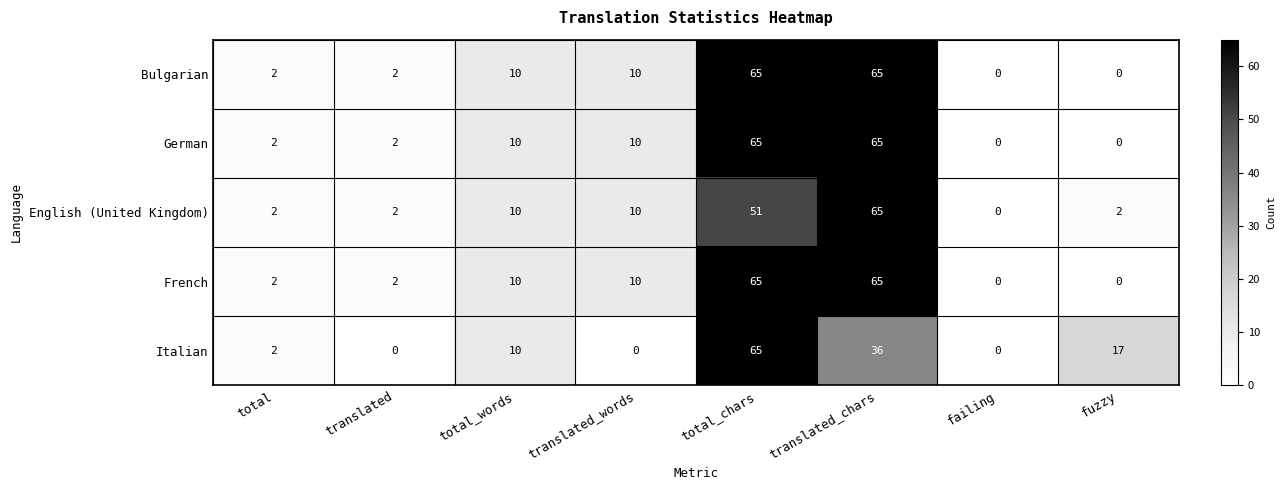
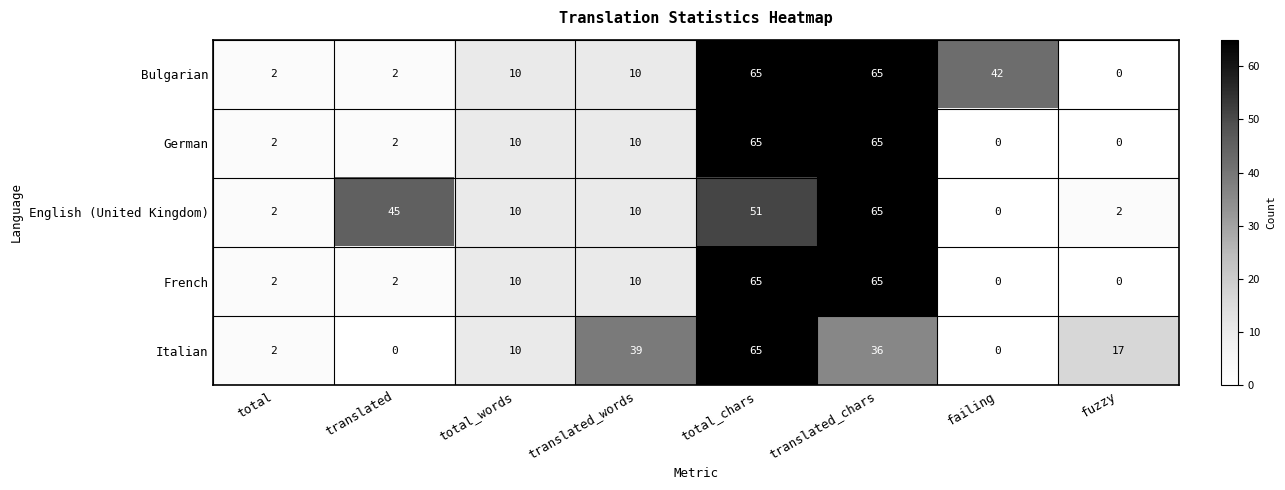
Bulgarian, failing: 0 -> 42
English (United Kingdom), translated: 2 -> 45
Italian, translated_words: 0 -> 39
